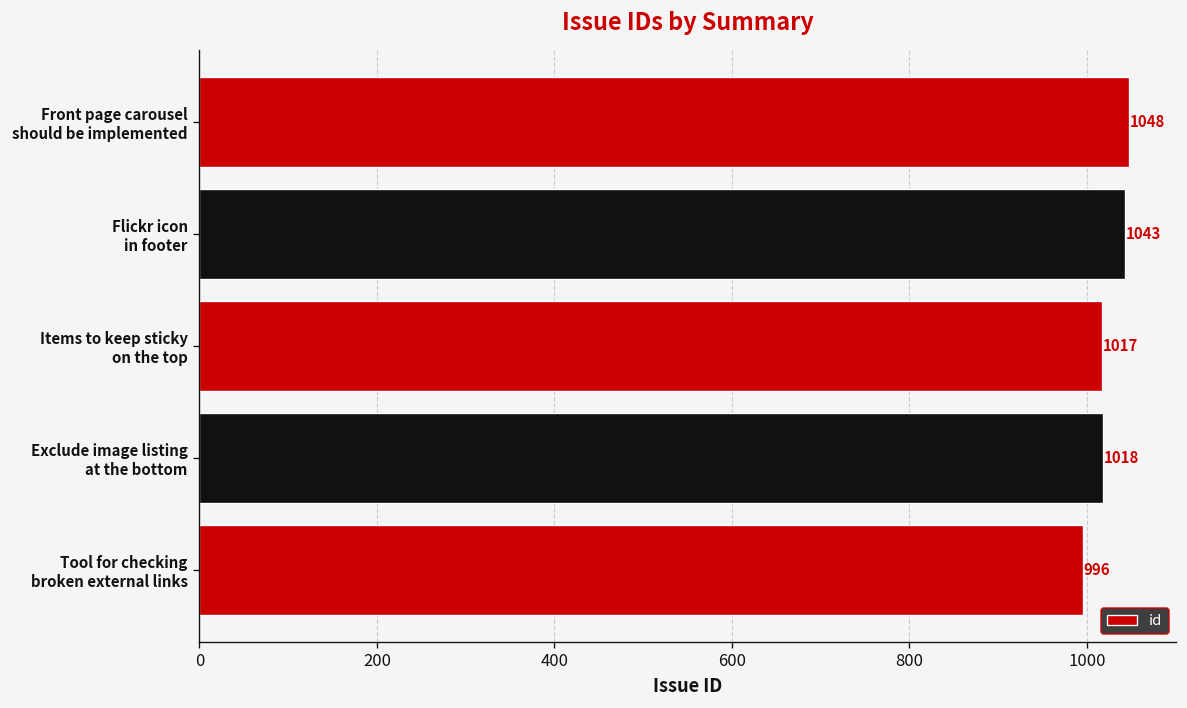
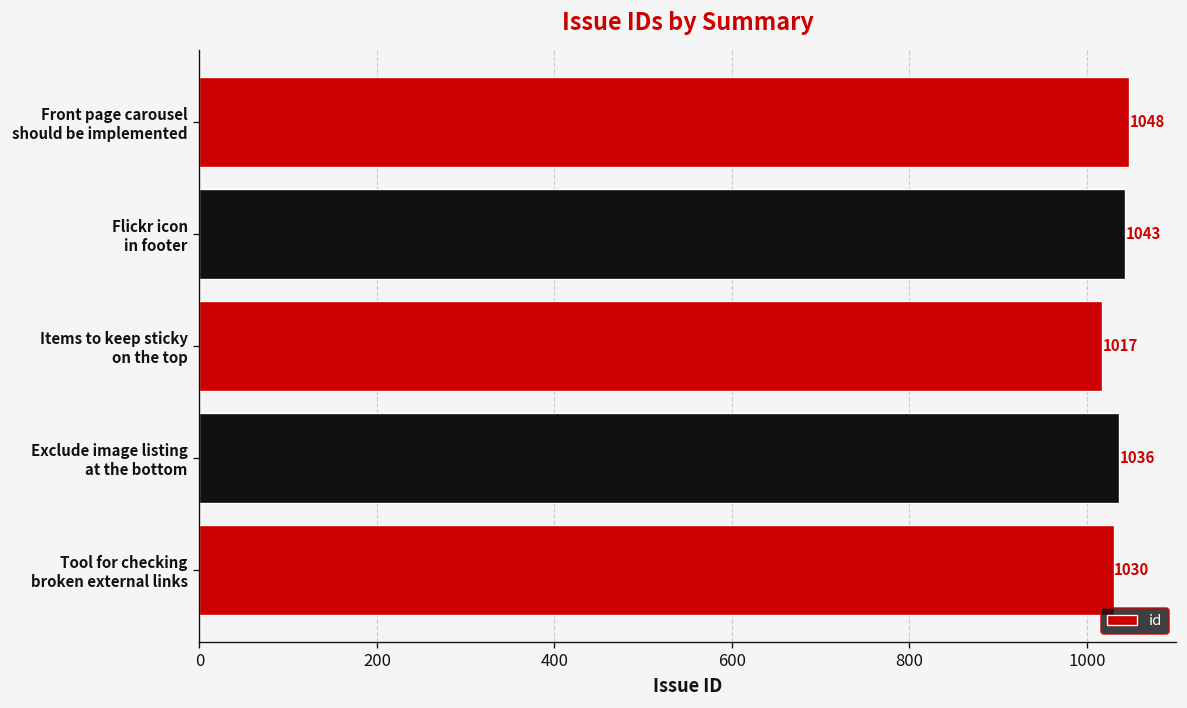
Exclude image listing at the bottom: 1018 -> 1036
Tool for checking broken external links: 996 -> 1030
